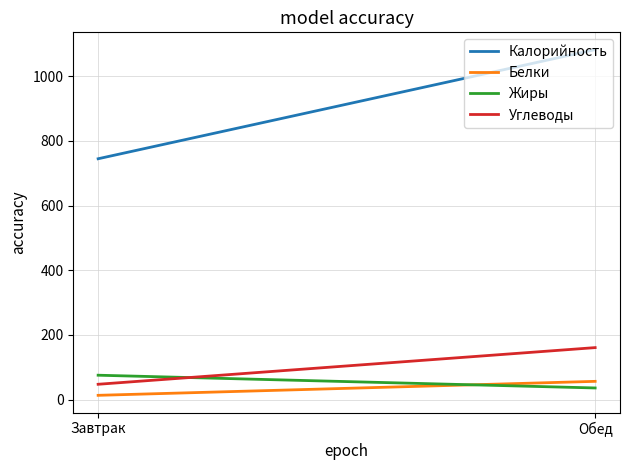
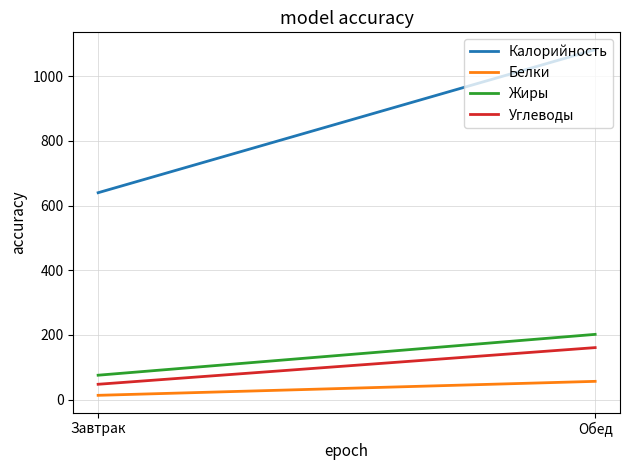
Калорийность, Завтрак: 740 -> 640
Жиры, Обед: 40 -> 200
